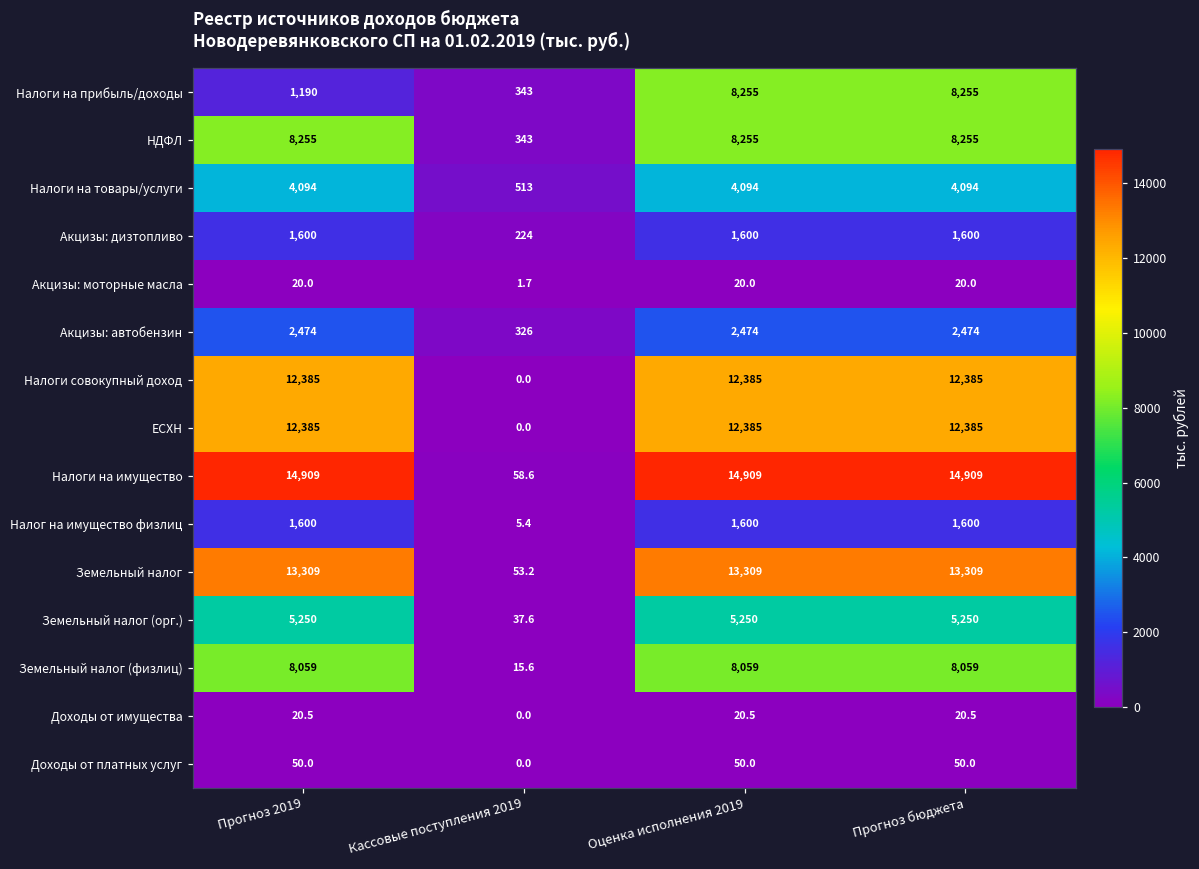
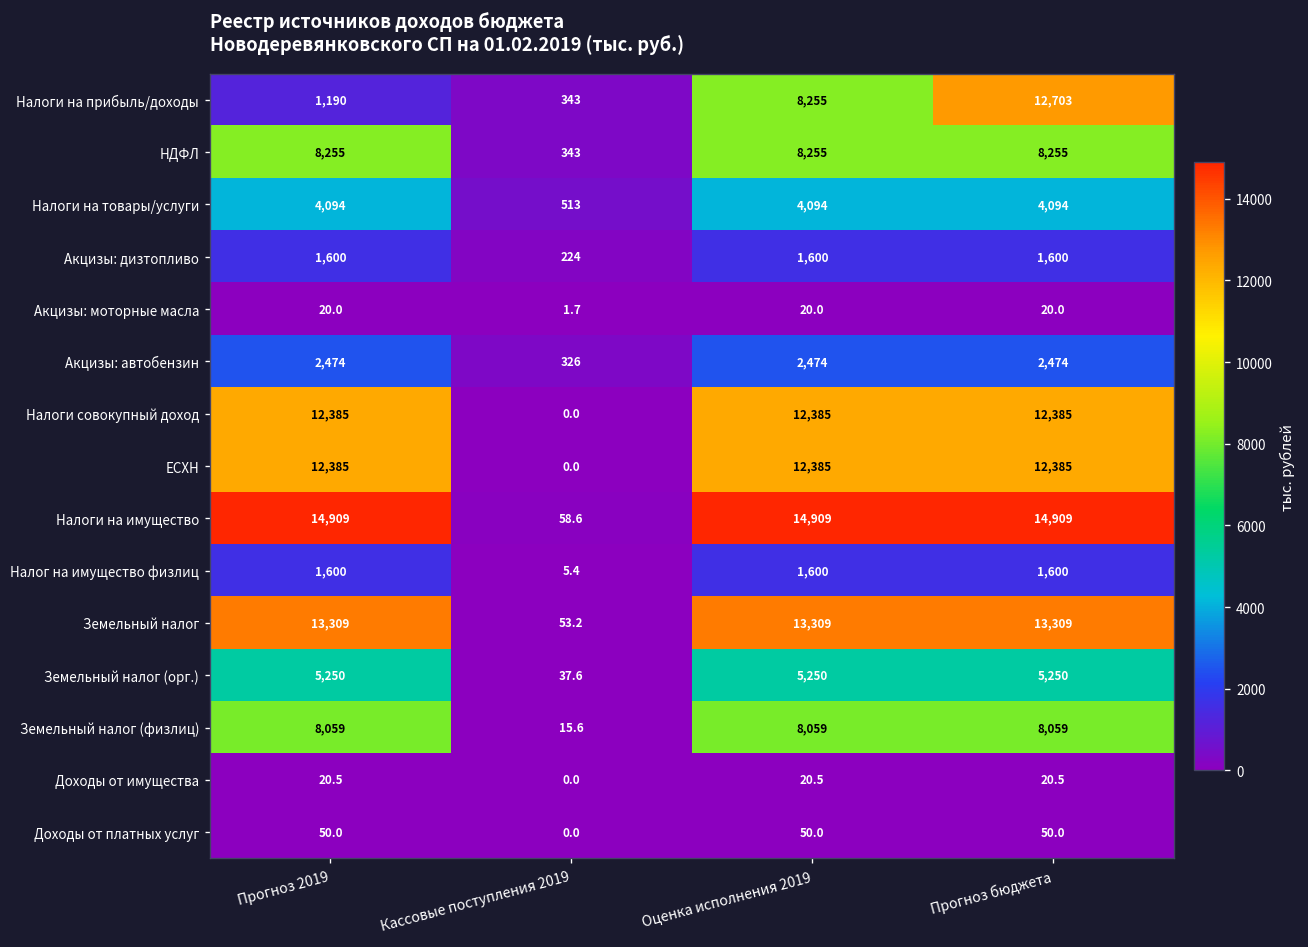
Налоги на прибыль/доходы, Прогноз бюджета: 8,255 -> 12,703
